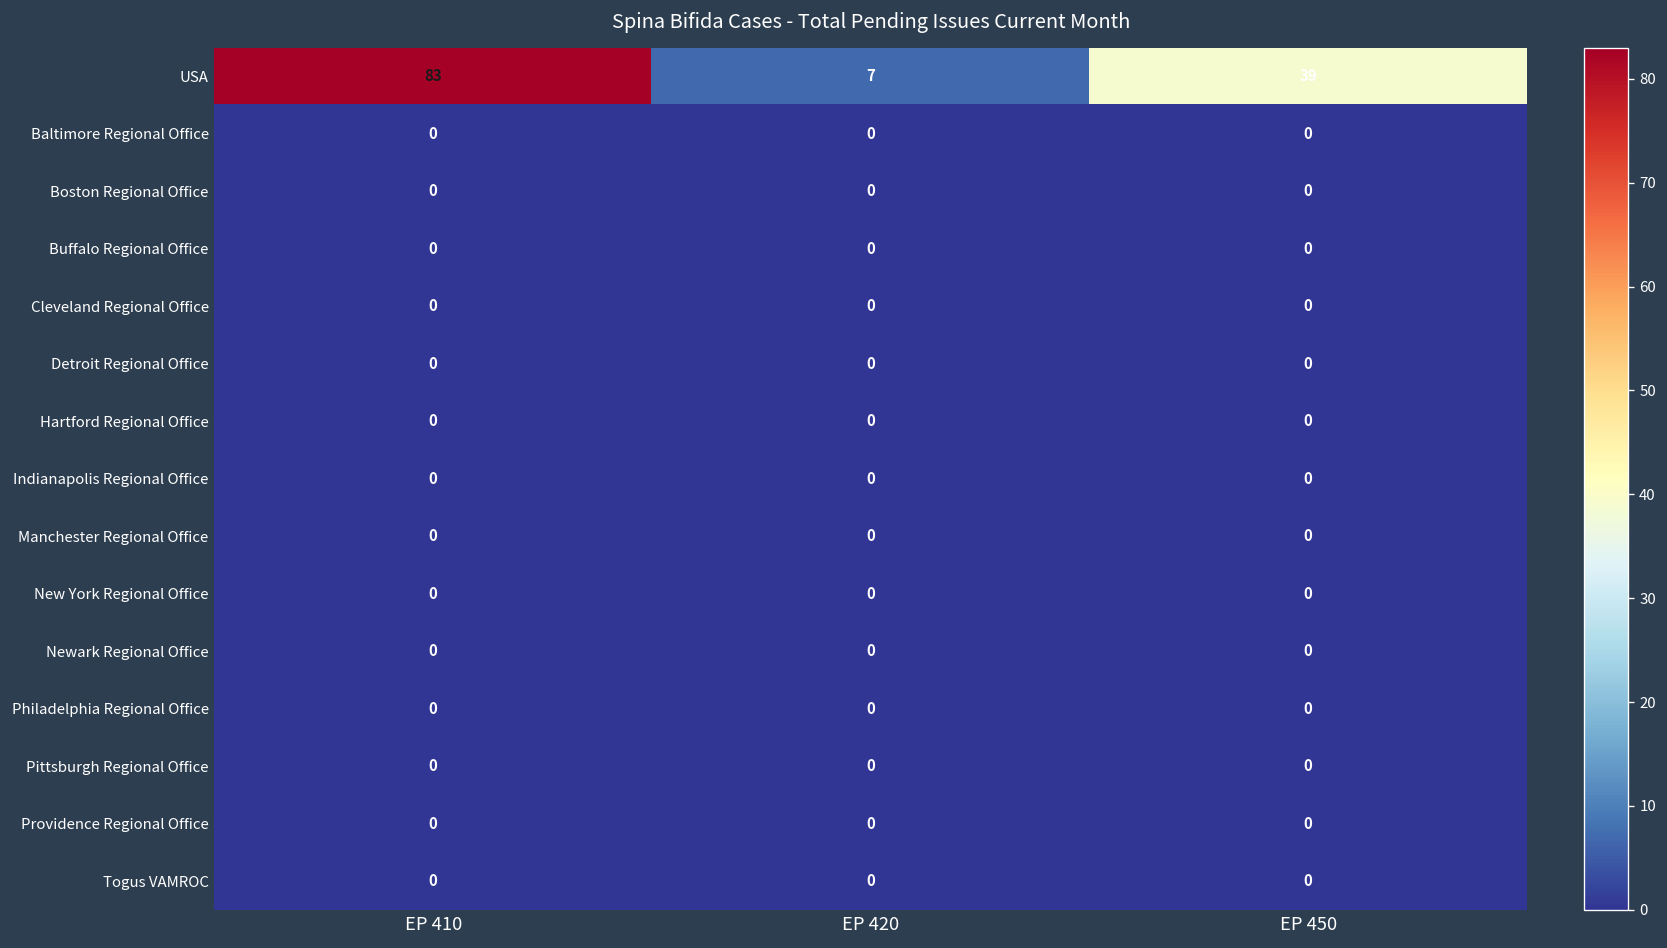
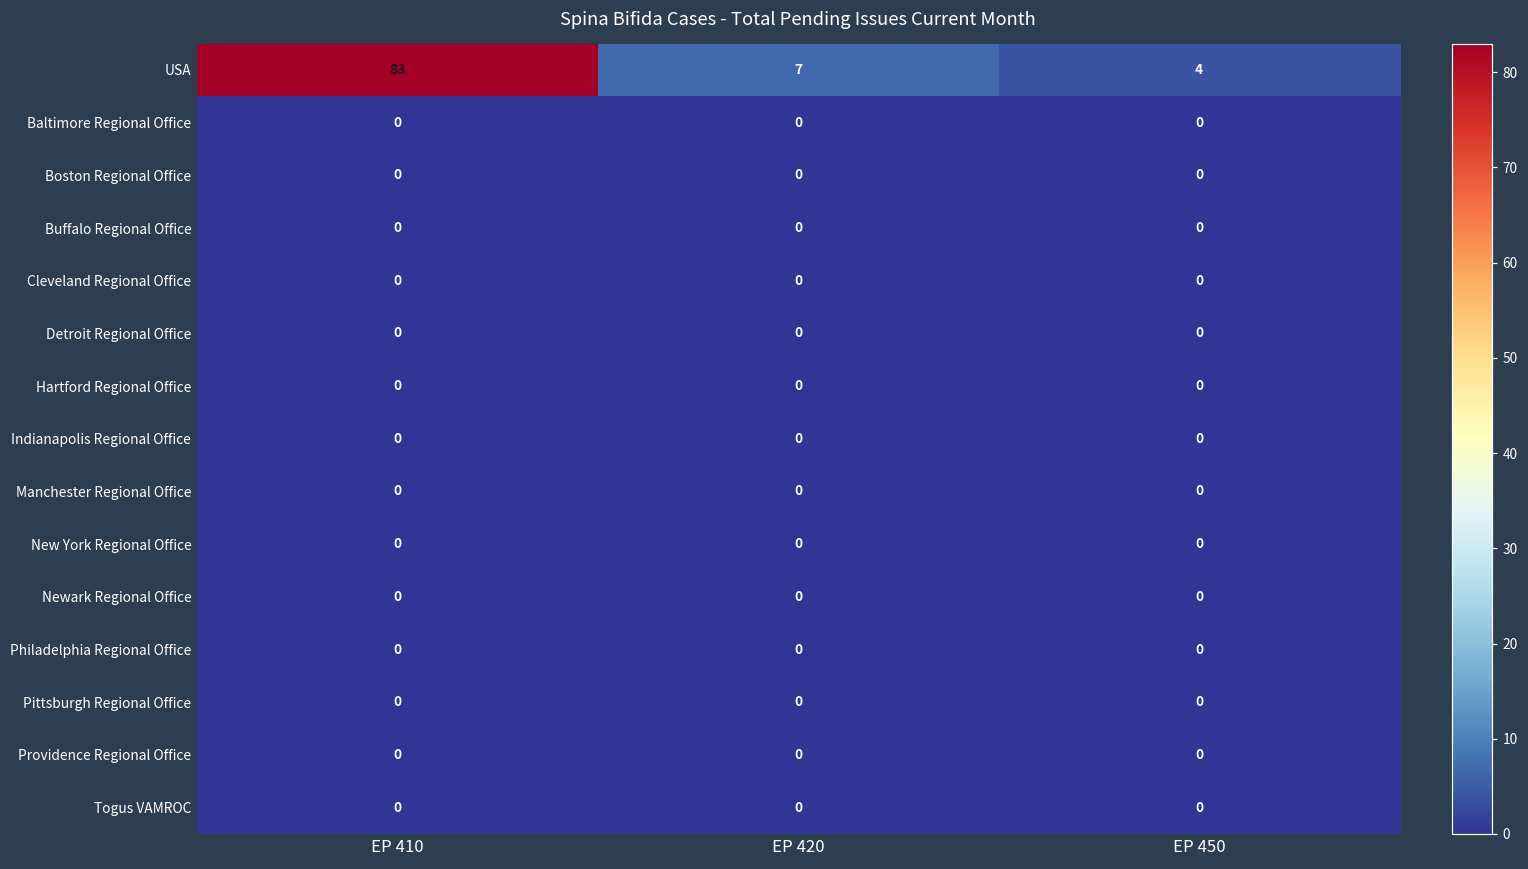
USA, EP 450: 39 -> 4
